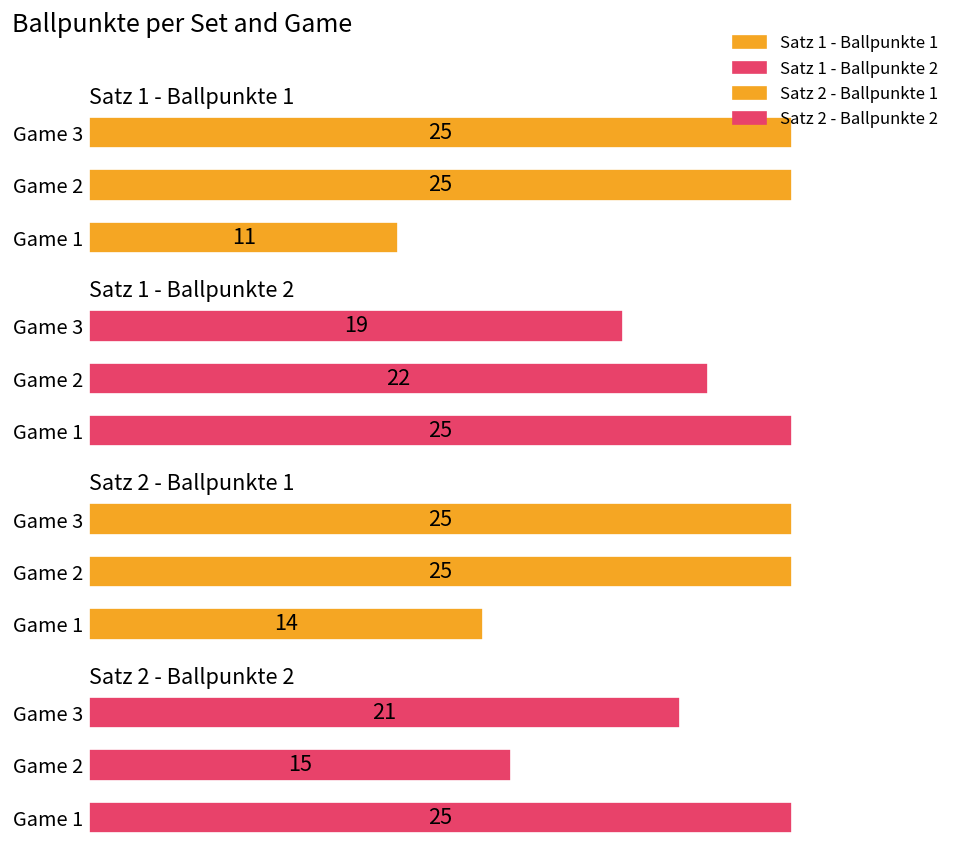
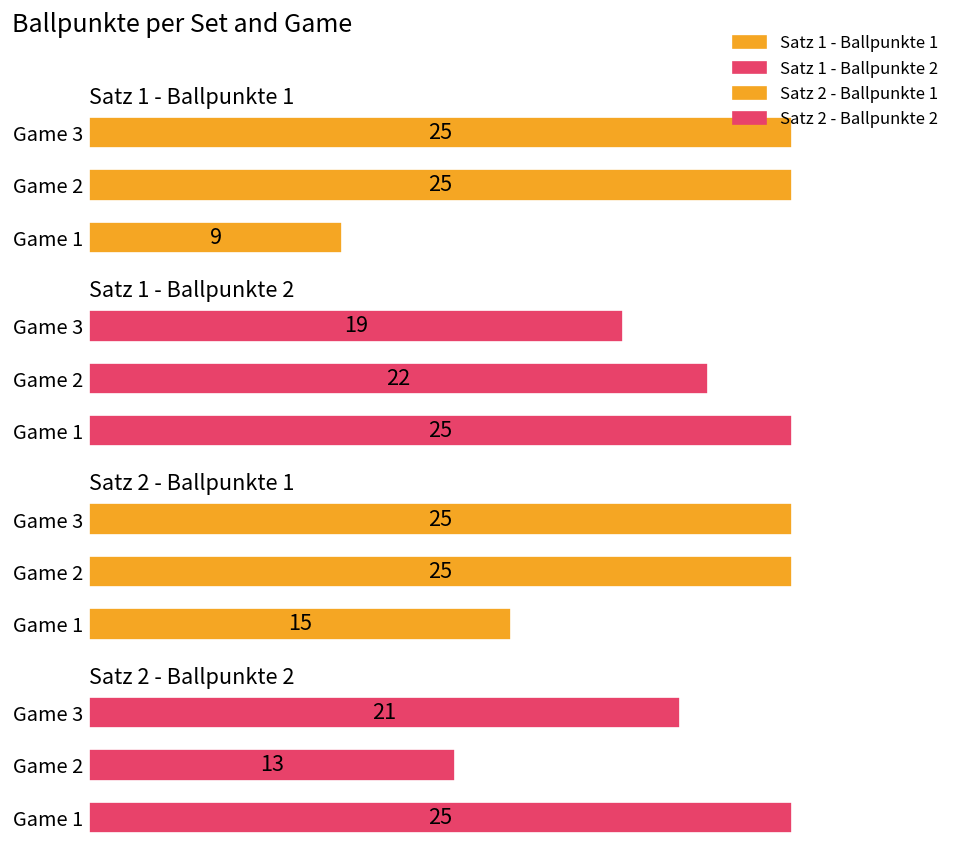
Satz 1 - Ballpunkte 1, Game 1: 11 -> 9
Satz 2 - Ballpunkte 1, Game 1: 14 -> 15
Satz 2 - Ballpunkte 2, Game 2: 15 -> 13
